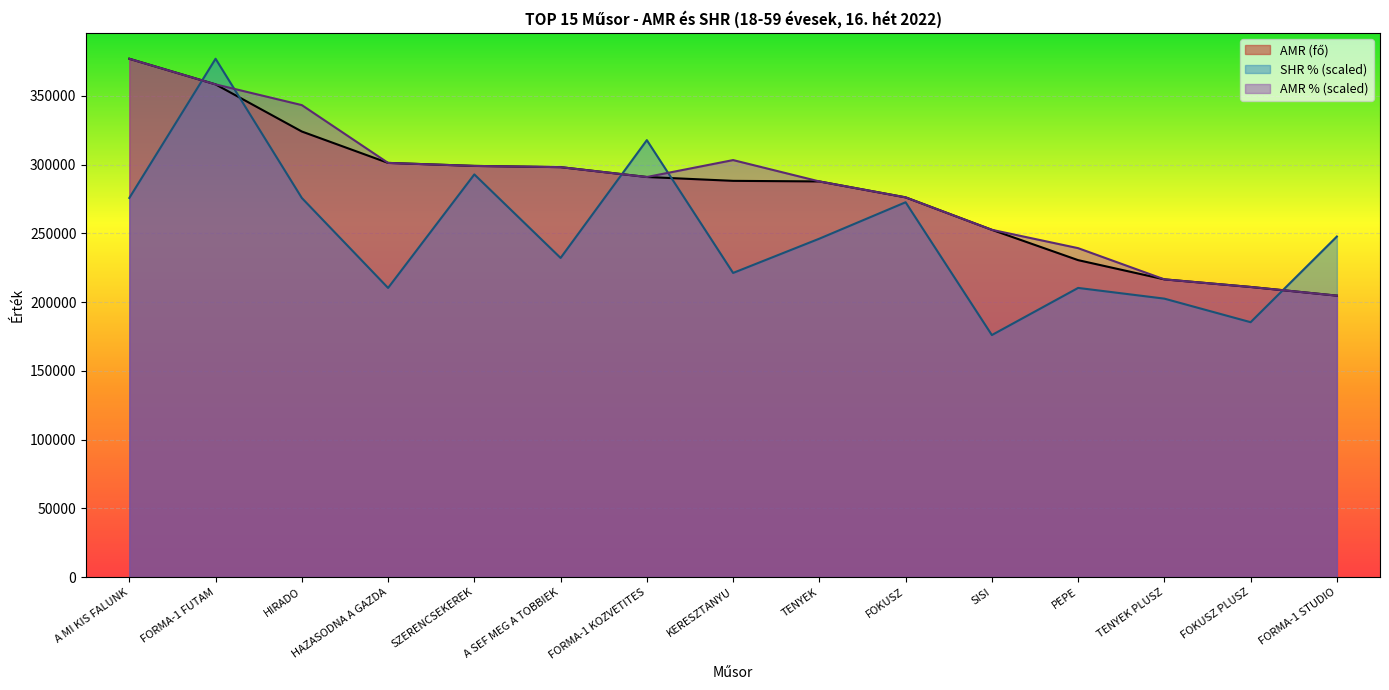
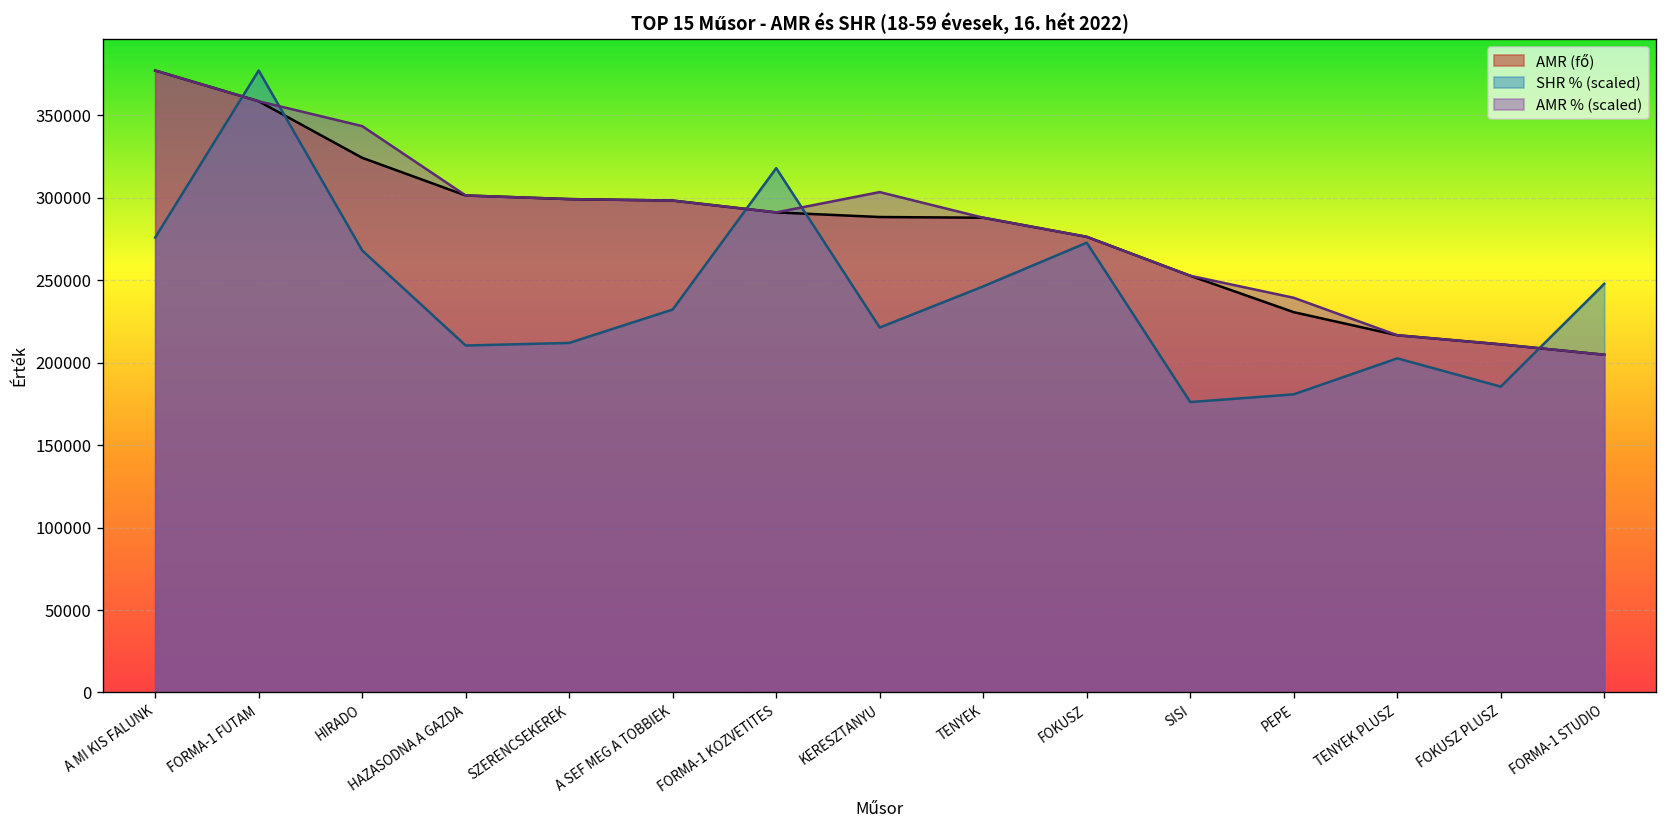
SHR % (scaled), HIRADO: 276000 -> 268000
SHR % (scaled), SZERENCSEKEREK: 293000 -> 212000
SHR % (scaled), PEPE: 210000 -> 181000
